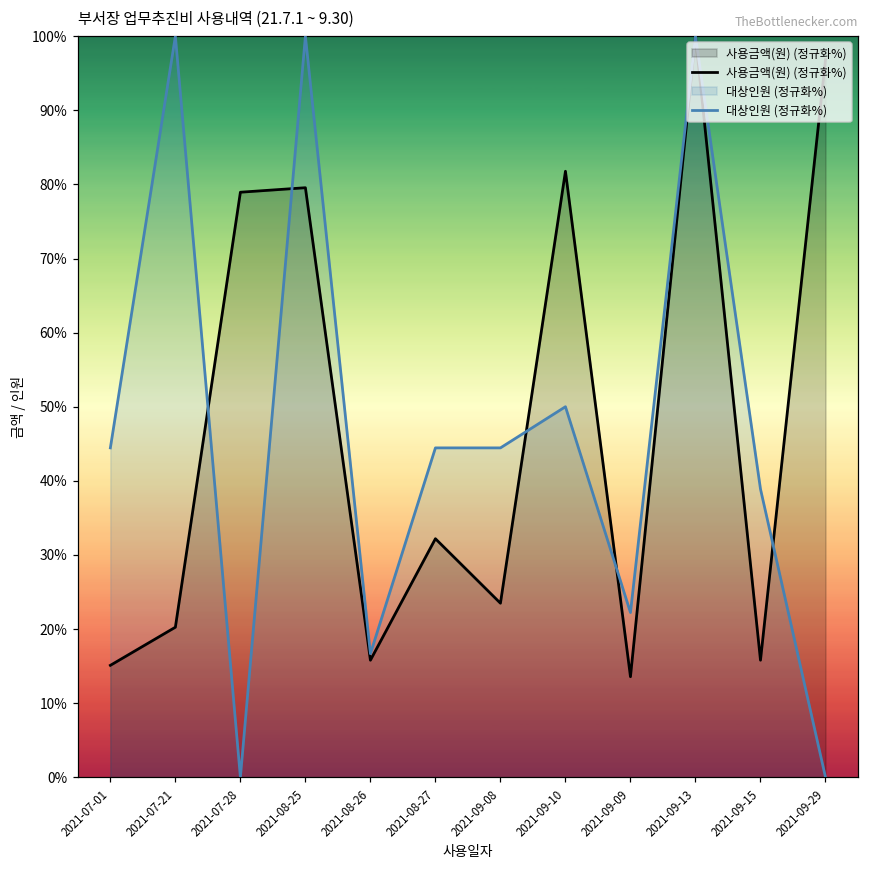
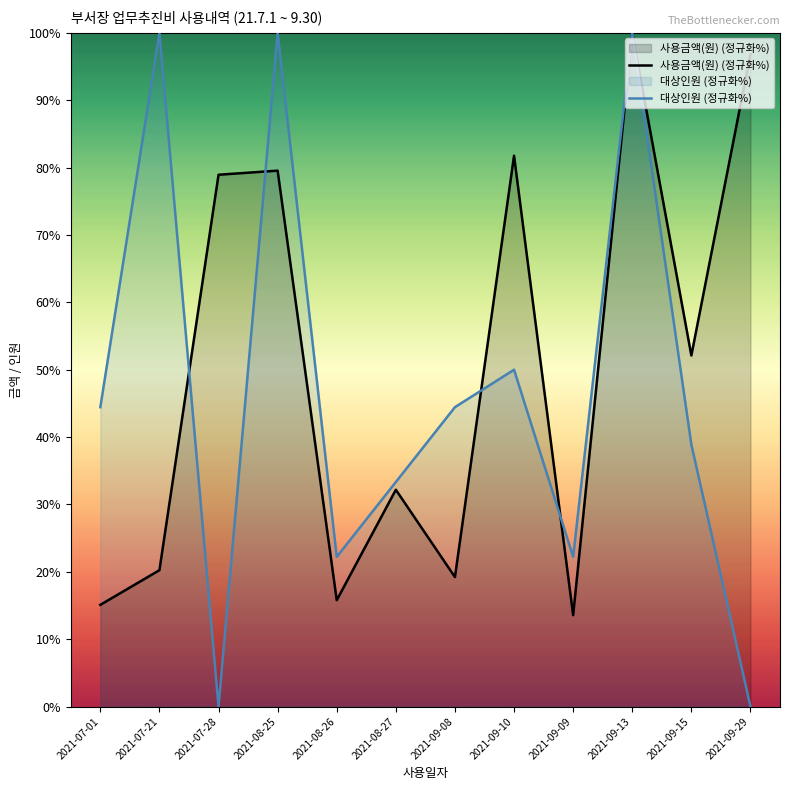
대상인원 (정규화%), 2021-08-26: 17% -> 22%
대상인원 (정규화%), 2021-08-27: 44% -> 33%
사용금액(원) (정규화%), 2021-09-08: 23% -> 19%
사용금액(원) (정규화%), 2021-09-15: 16% -> 52%
